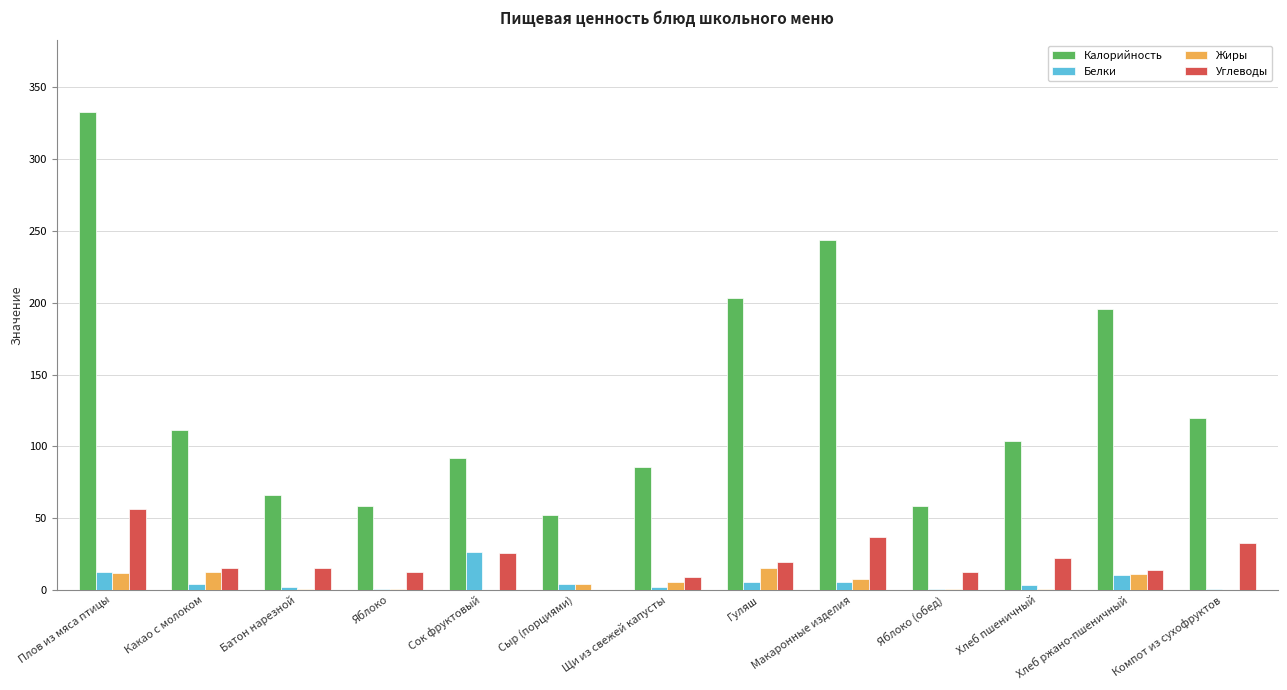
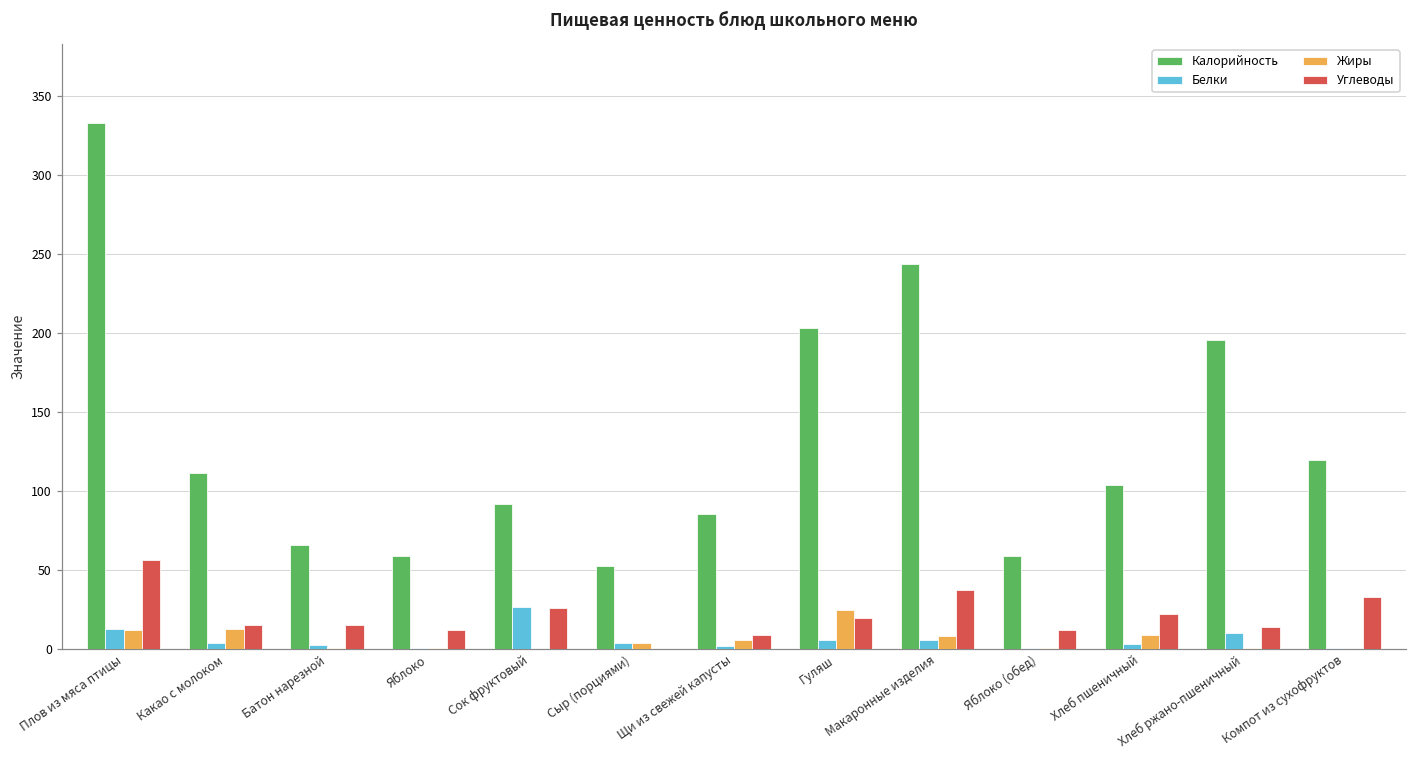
Жиры, Гуляш: 15 -> 25
Жиры, Хлеб пшеничный: 0 -> 9
Жиры, Хлеб ржано-пшеничный: 11 -> 0
